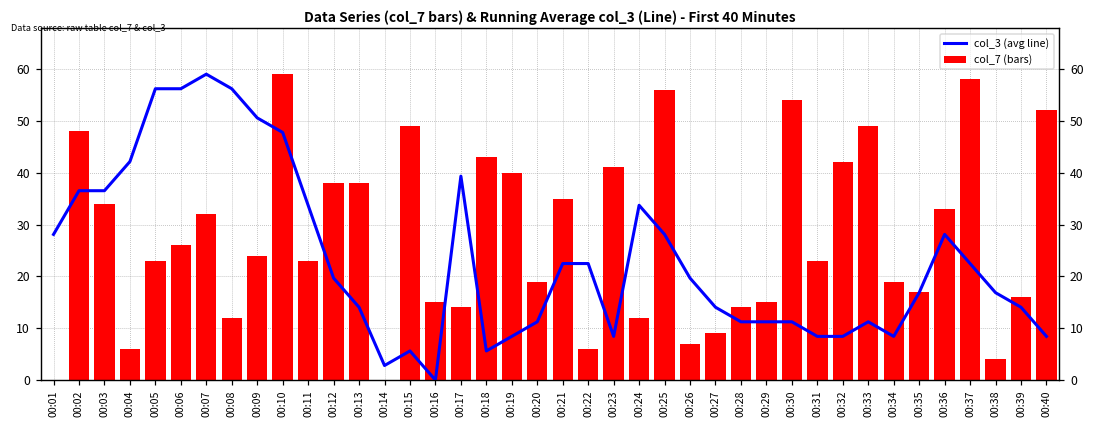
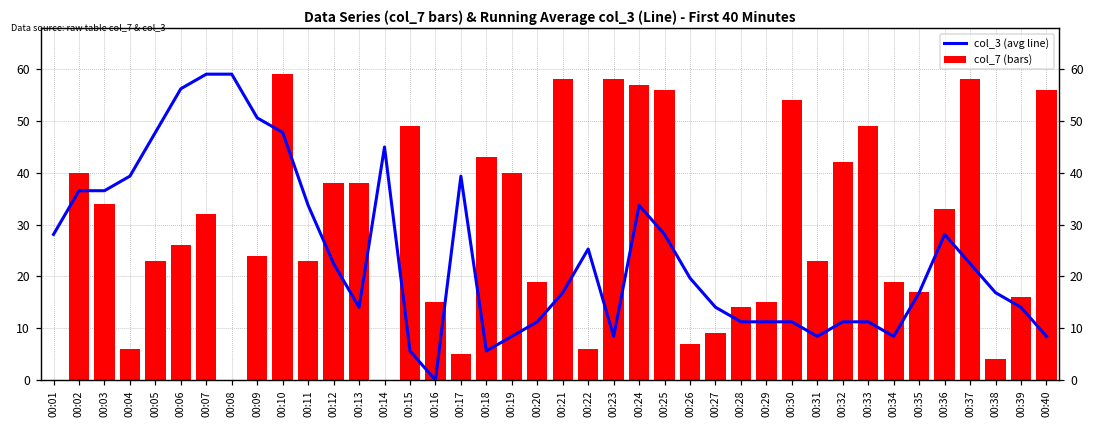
col_7 (bars), 00:02: 48 -> 40
col_3 (avg line), 00:04: 42 -> 39
col_3 (avg line), 00:05: 56 -> 48
col_3 (avg line), 00:08: 56 -> 59
col_7 (bars), 00:08: 12 -> 0
col_3 (avg line), 00:12: 20 -> 22
col_3 (avg line), 00:14: 3 -> 45
col_7 (bars), 00:17: 14 -> 5
col_7 (bars), 00:21: 35 -> 58
col_3 (avg line), 00:21: 22 -> 17
col_3 (avg line), 00:22: 22 -> 25
col_7 (bars), 00:23: 41 -> 58
col_7 (bars), 00:24: 12 -> 57
col_3 (avg line), 00:32: 8 -> 11
col_7 (bars), 00:40: 52 -> 56
